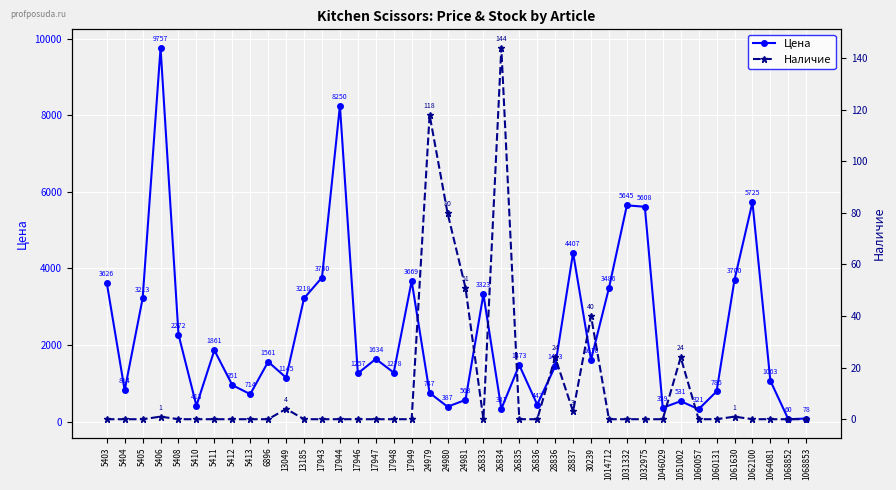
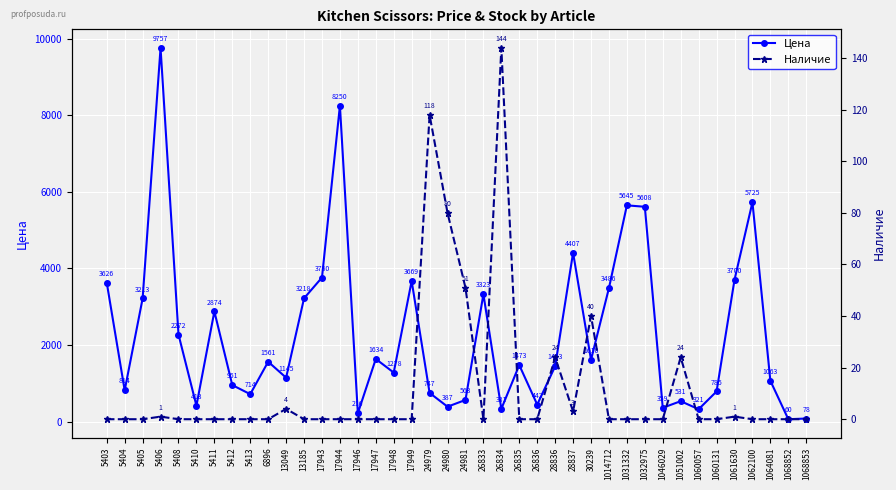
Цена, 5411: 1861 -> 2874
Цена, 17946: 1257 -> 216
